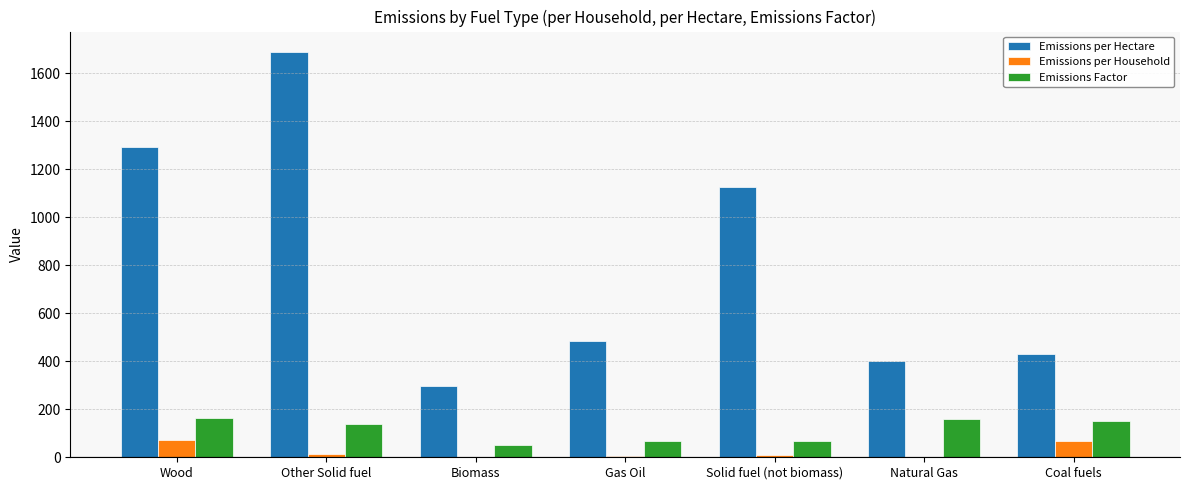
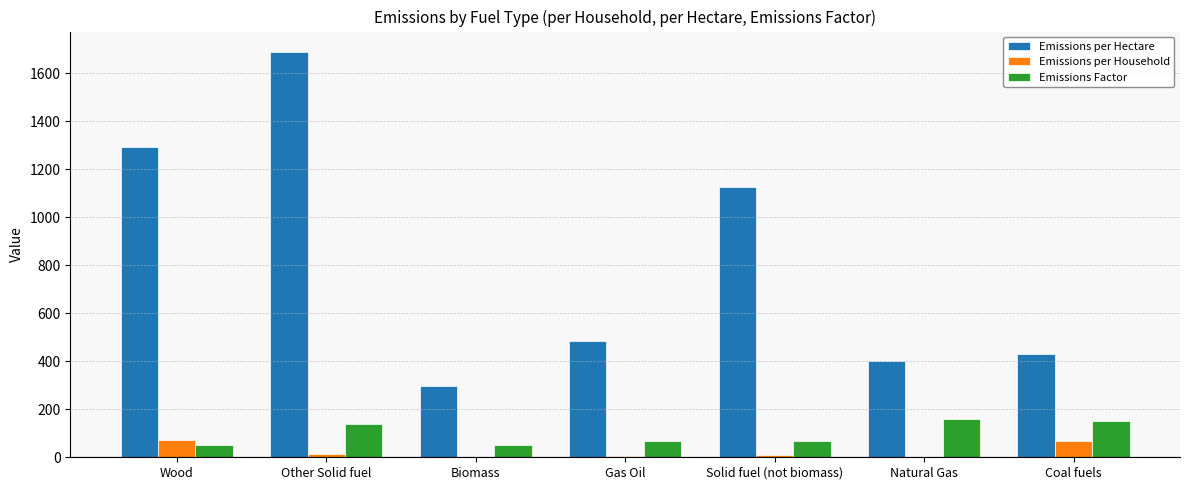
Emissions Factor, Wood: 160 -> 50
